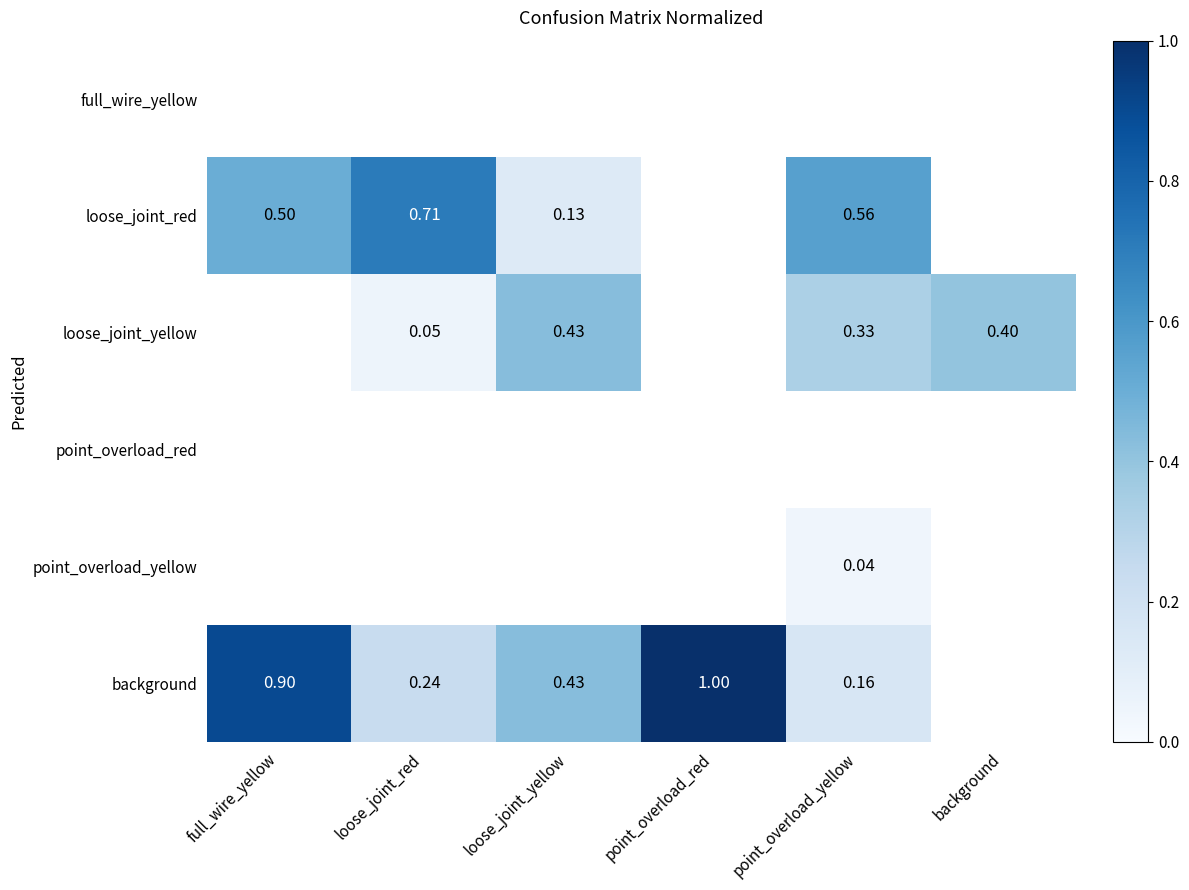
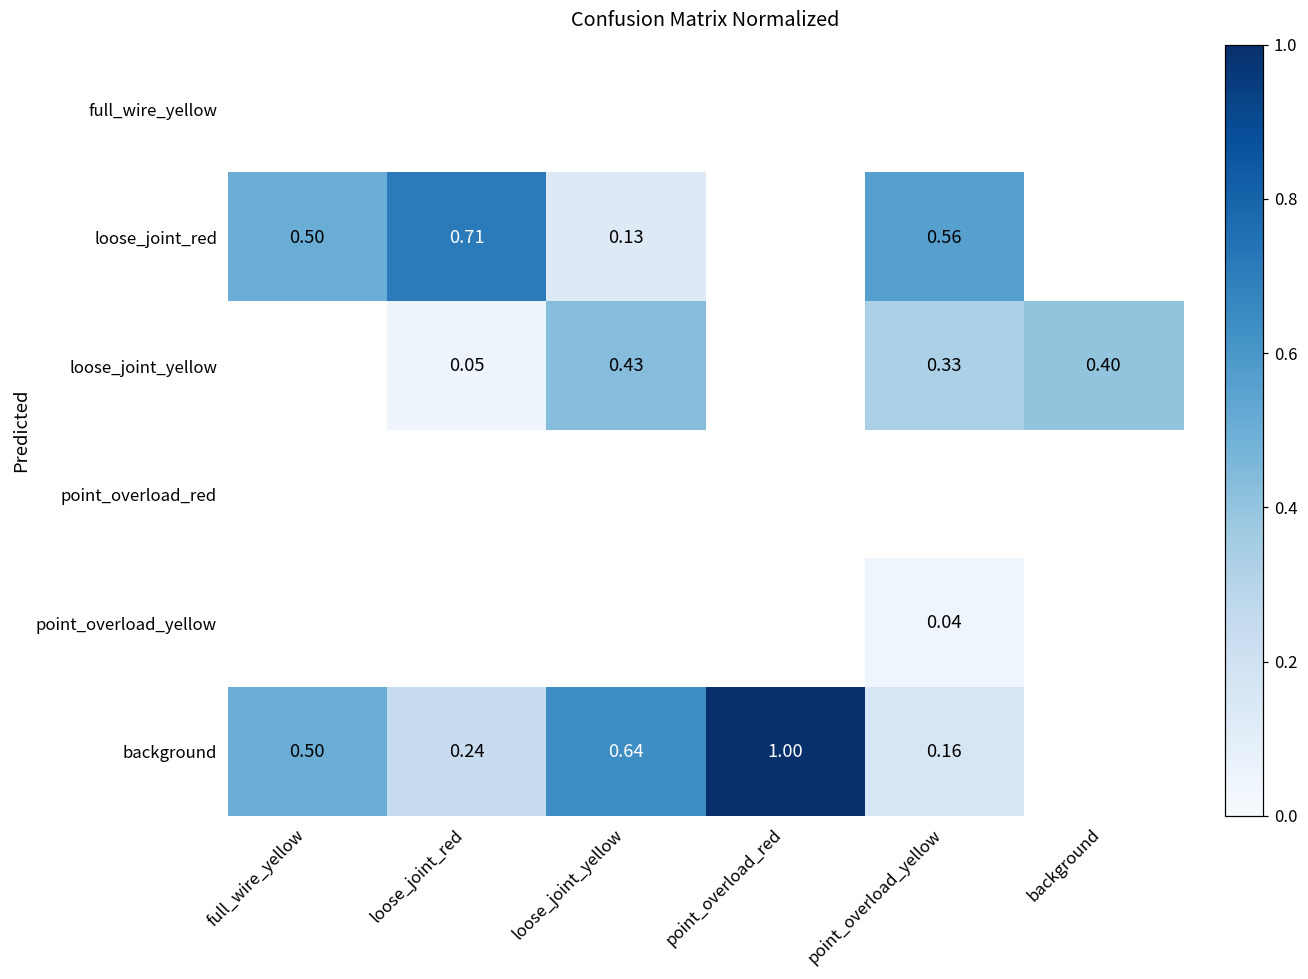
background, full_wire_yellow: 0.90 -> 0.50
background, loose_joint_yellow: 0.43 -> 0.64
